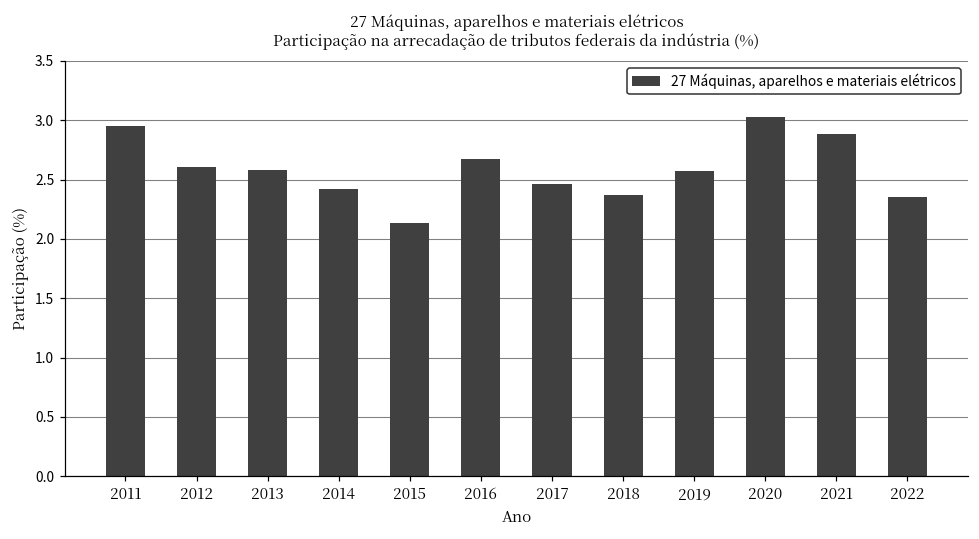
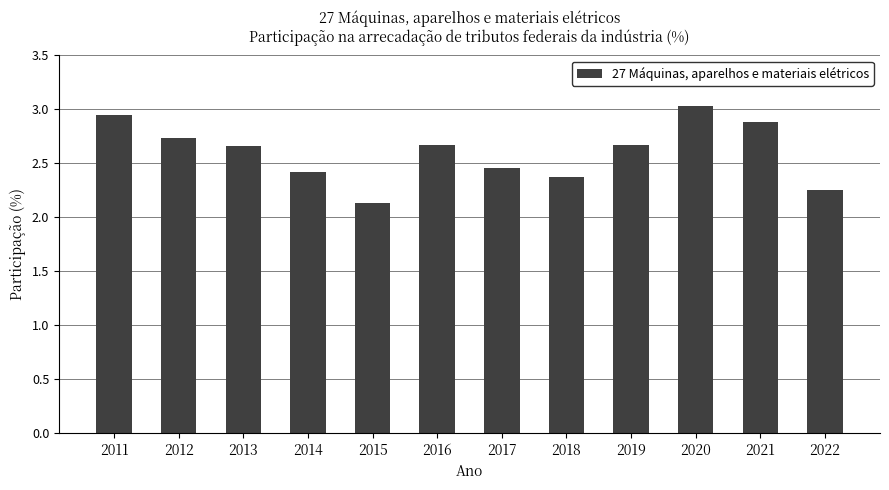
2012: 2.61 -> 2.73
2013: 2.58 -> 2.66
2019: 2.57 -> 2.67
2022: 2.35 -> 2.25
